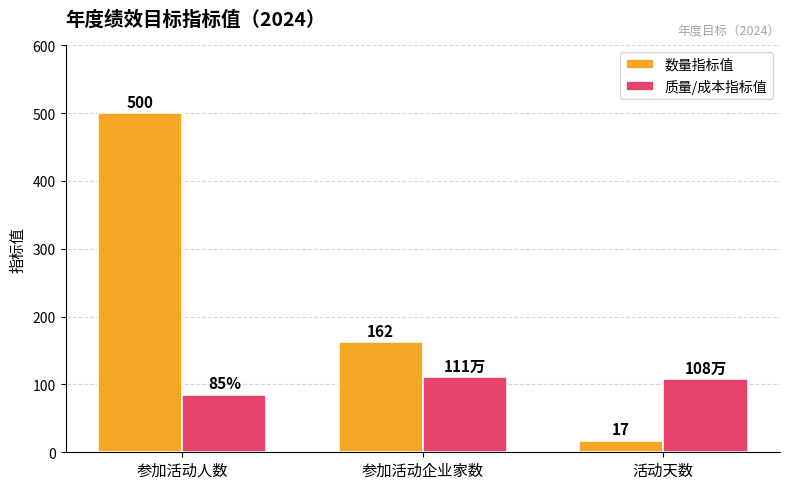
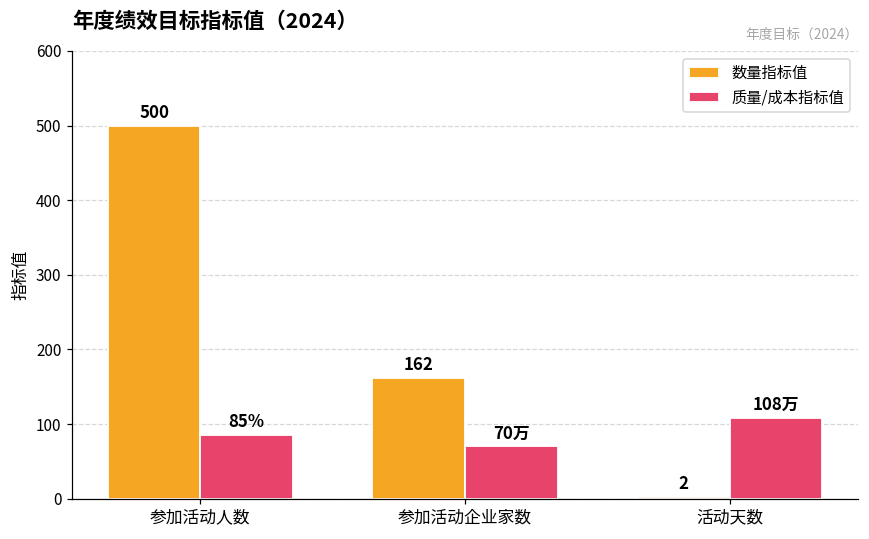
质量/成本指标值, 参加活动企业家数: 111万 -> 70万
数量指标值, 活动天数: 17 -> 2
